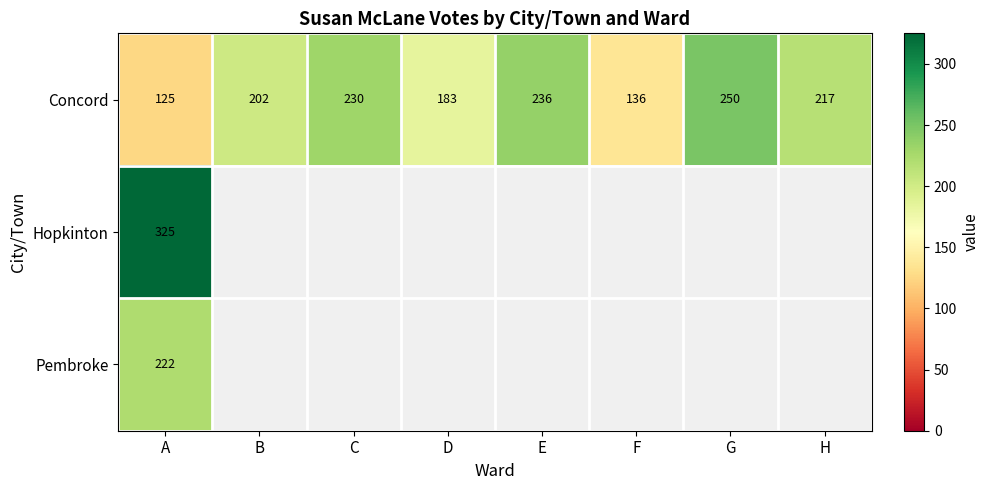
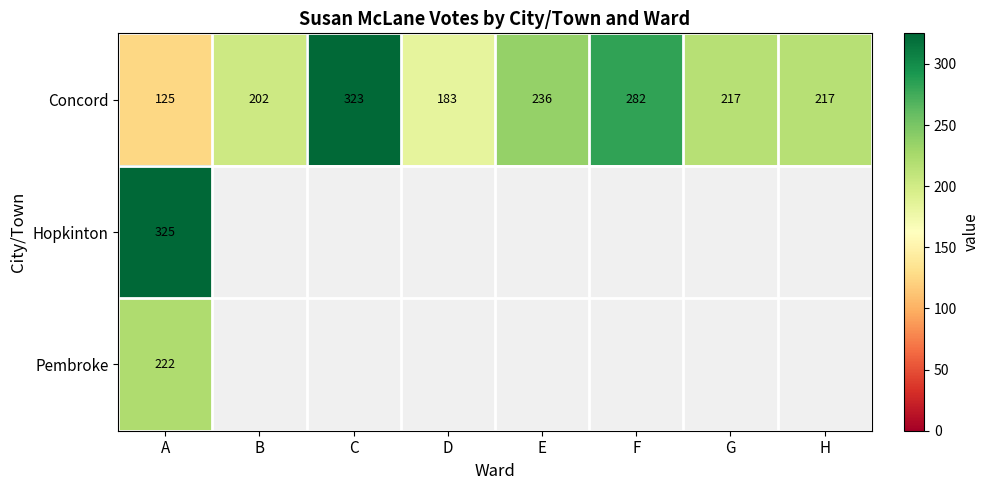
Concord, C: 230 -> 323
Concord, F: 136 -> 282
Concord, G: 250 -> 217
